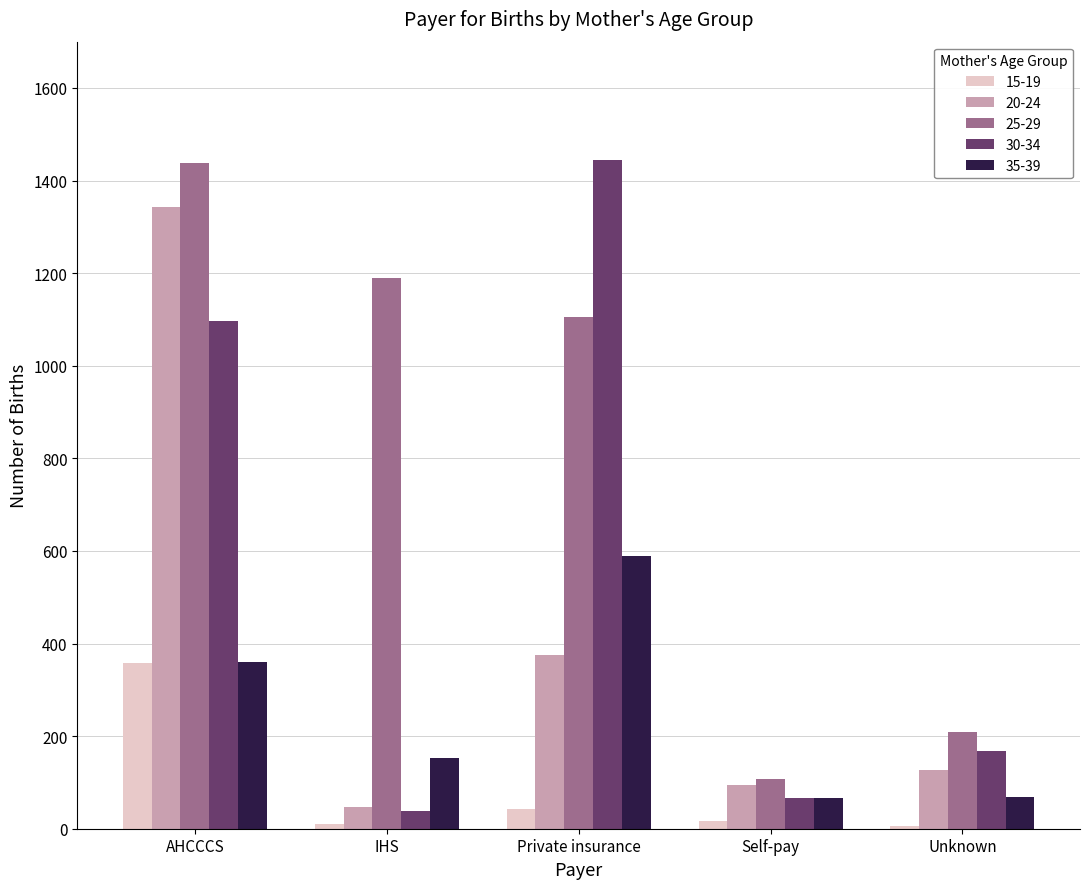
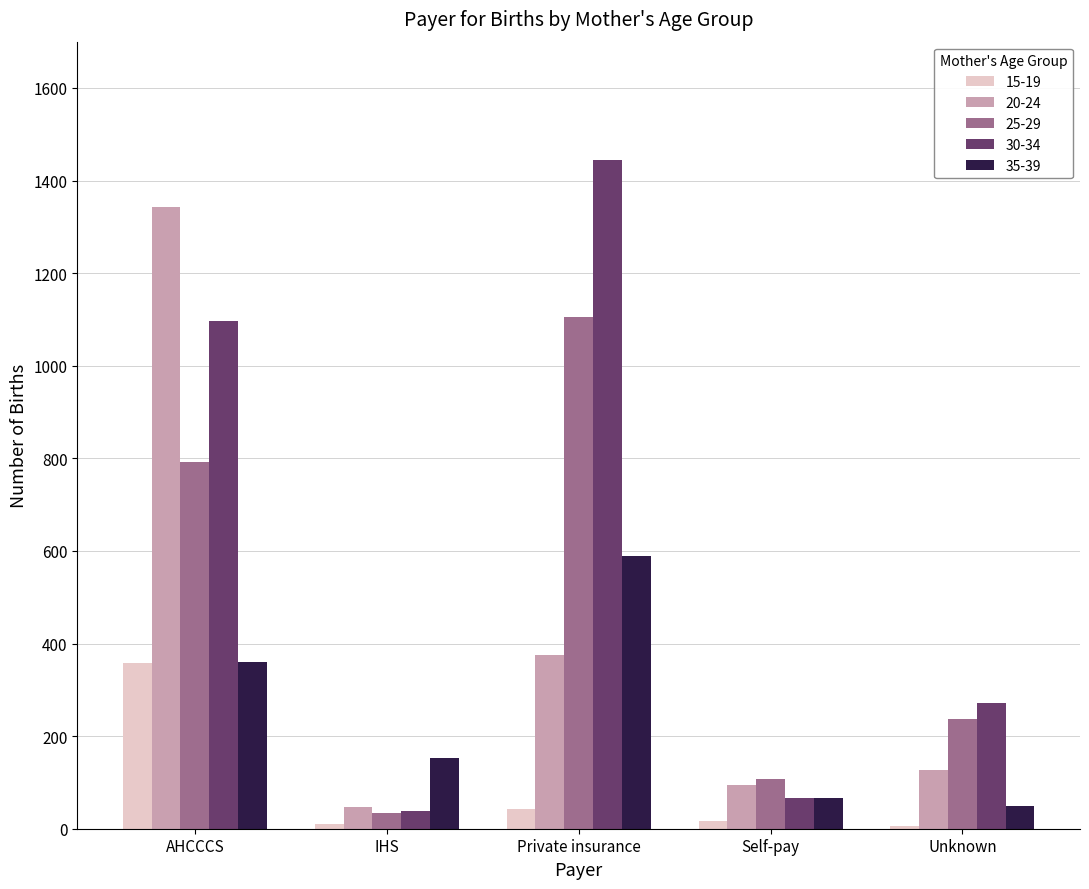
25-29, AHCCCS: 1440 -> 790
25-29, IHS: 1190 -> 40
25-29, Unknown: 210 -> 240
30-34, Unknown: 170 -> 270
35-39, Unknown: 70 -> 50
